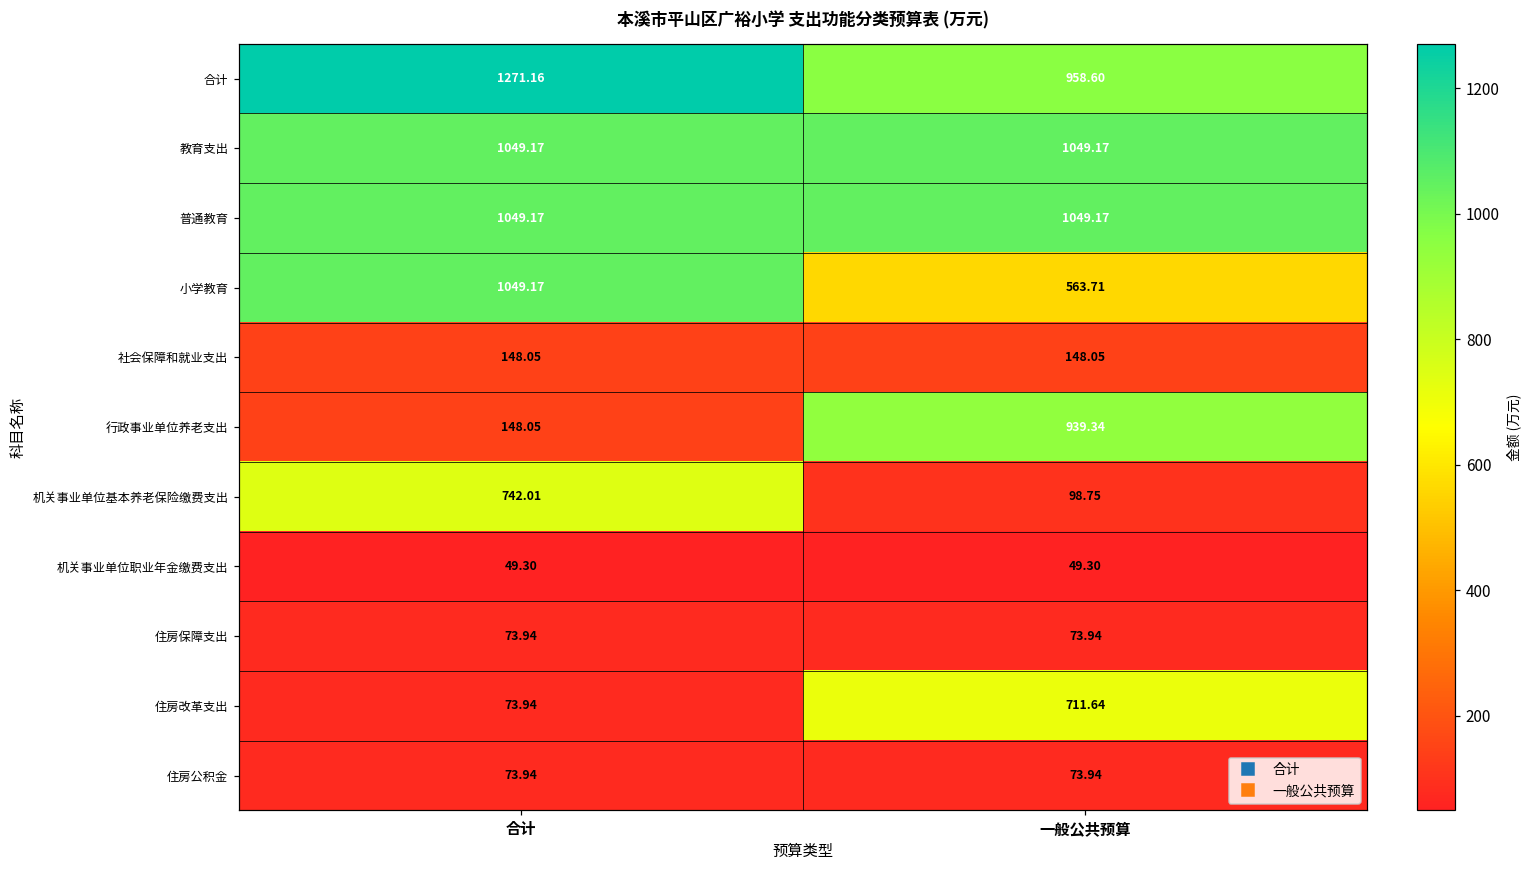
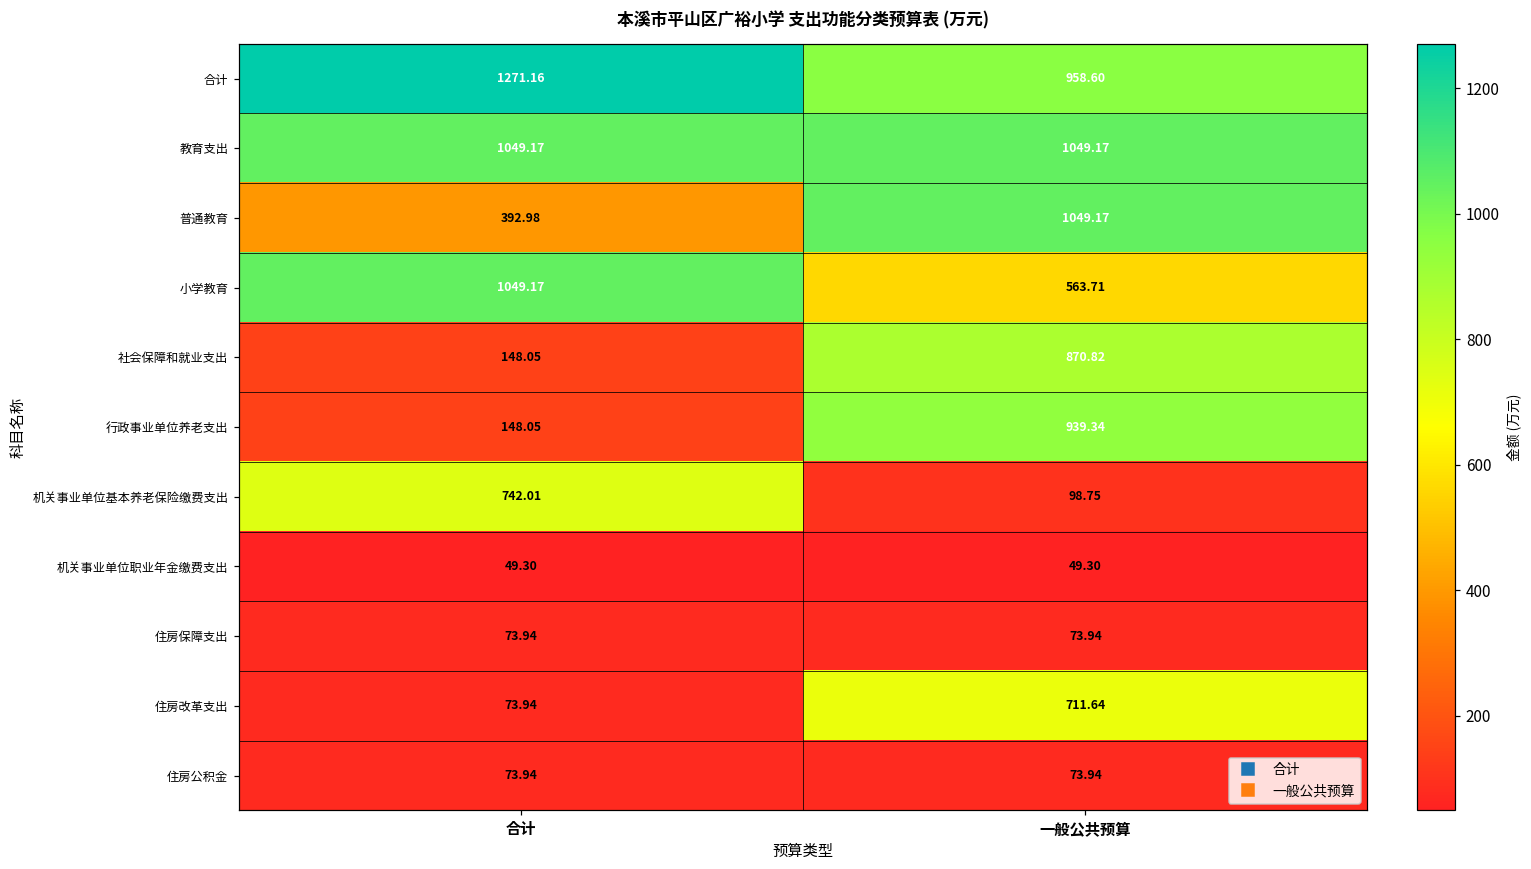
普通教育, 合计: 1049.17 -> 392.98
社会保障和就业支出, 一般公共预算: 148.05 -> 870.82
